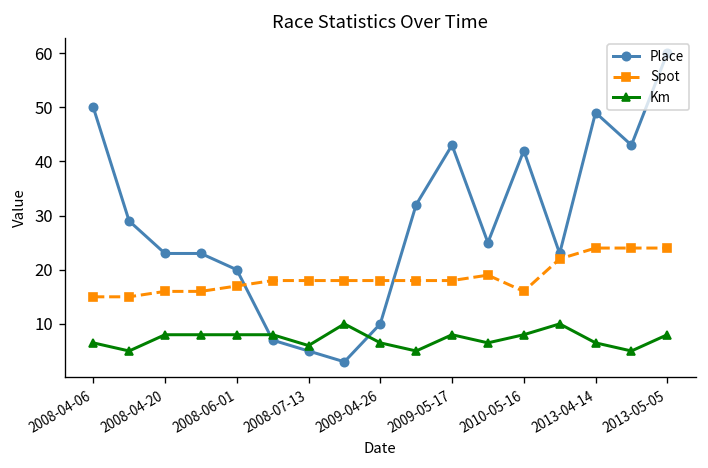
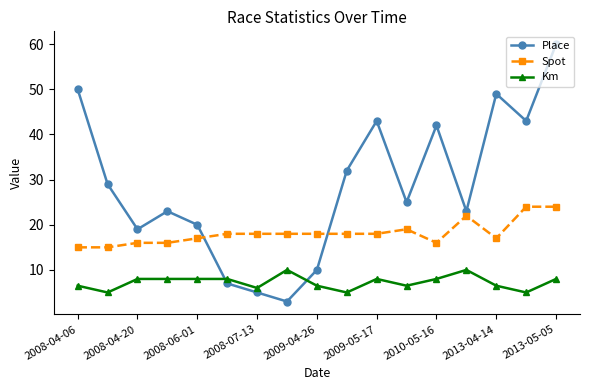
Place, 2008-04-20: 23 -> 19
Spot, 2013-04-14: 24 -> 17
